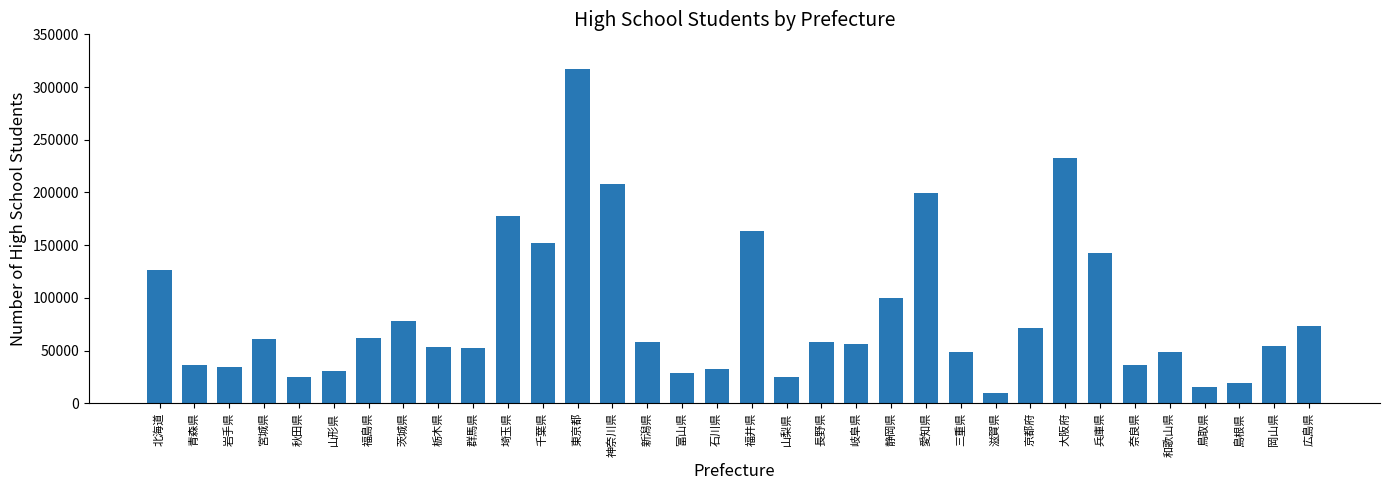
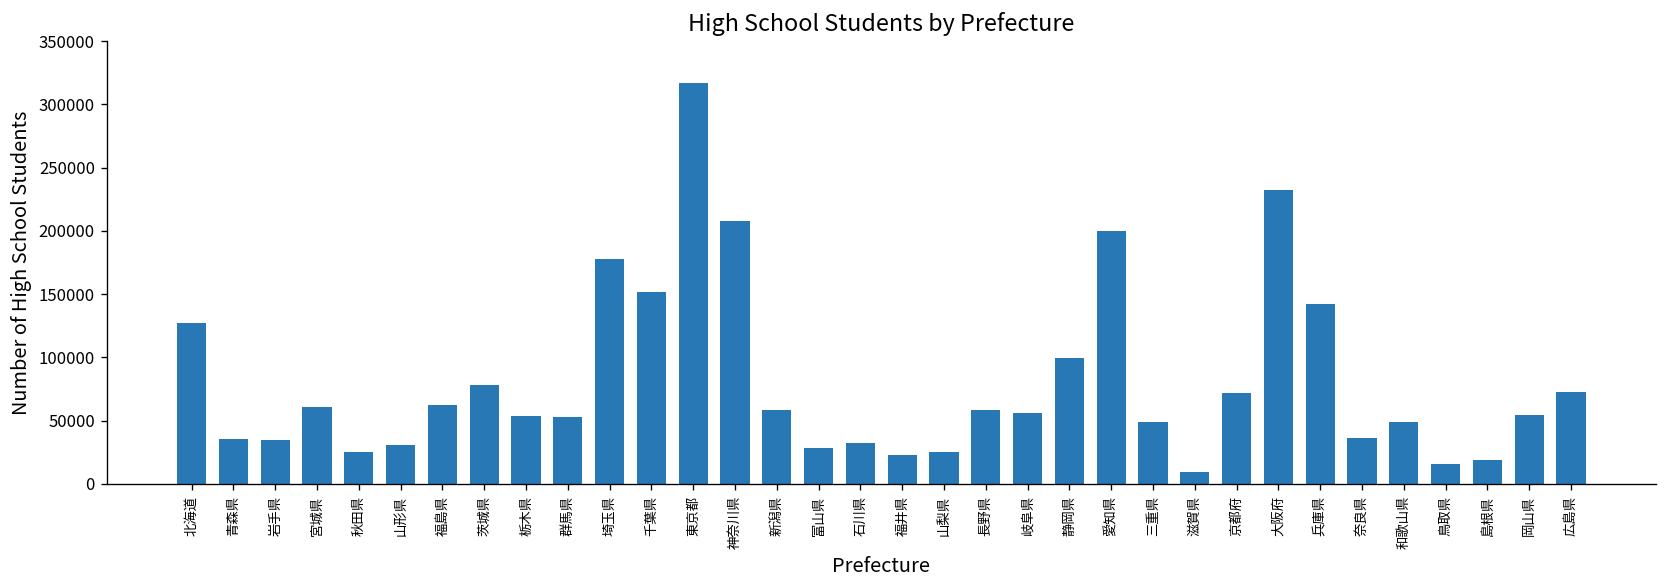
福井県: 164000 -> 23000
